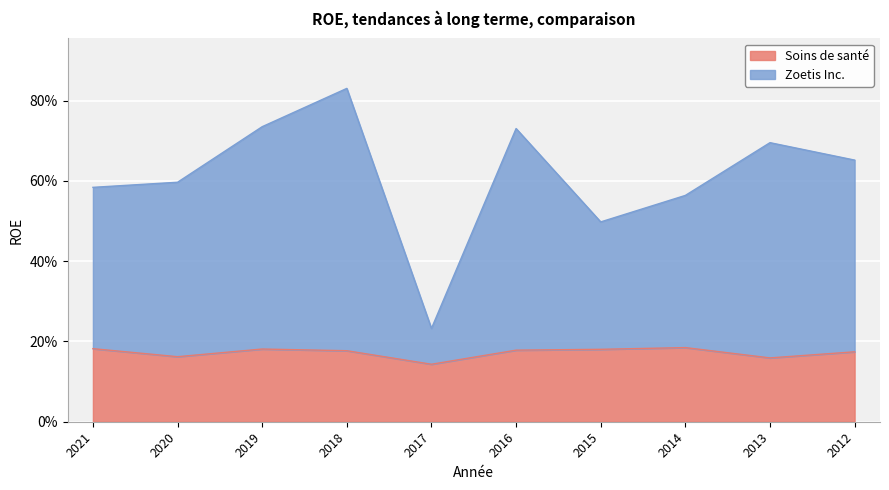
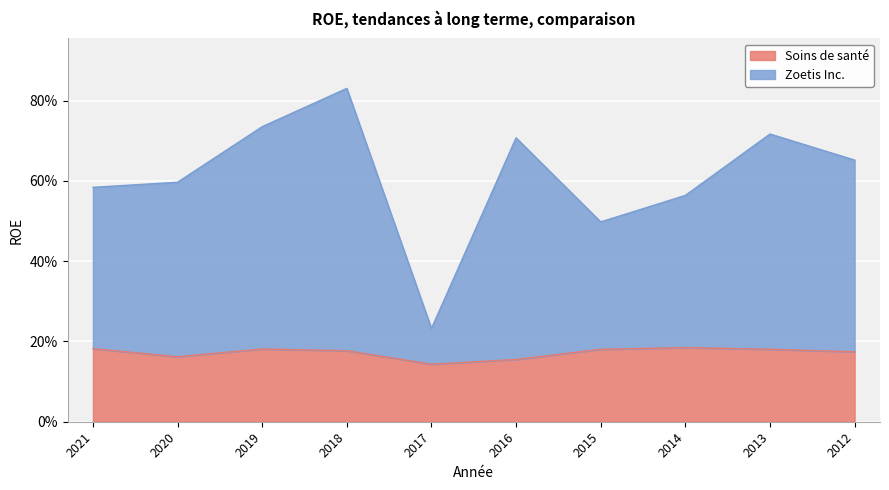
Soins de santé, 2016: 18% -> 16%
Soins de santé, 2013: 16% -> 18%
